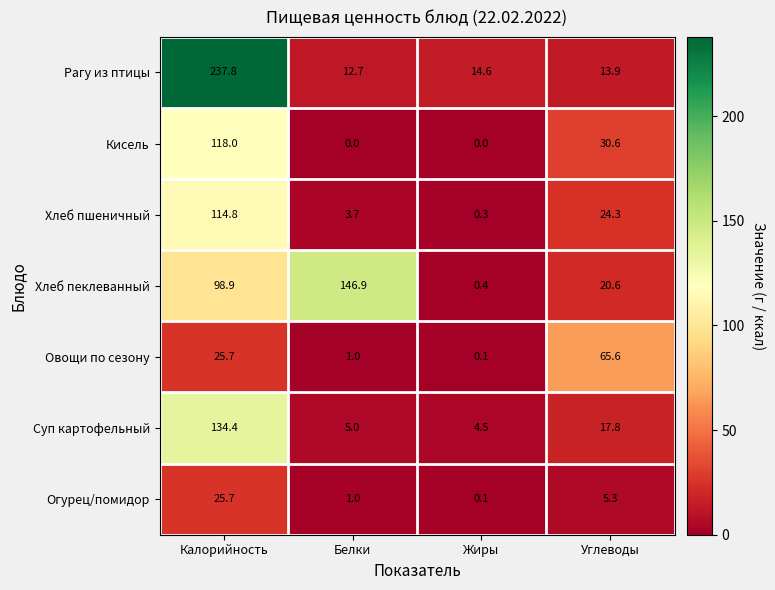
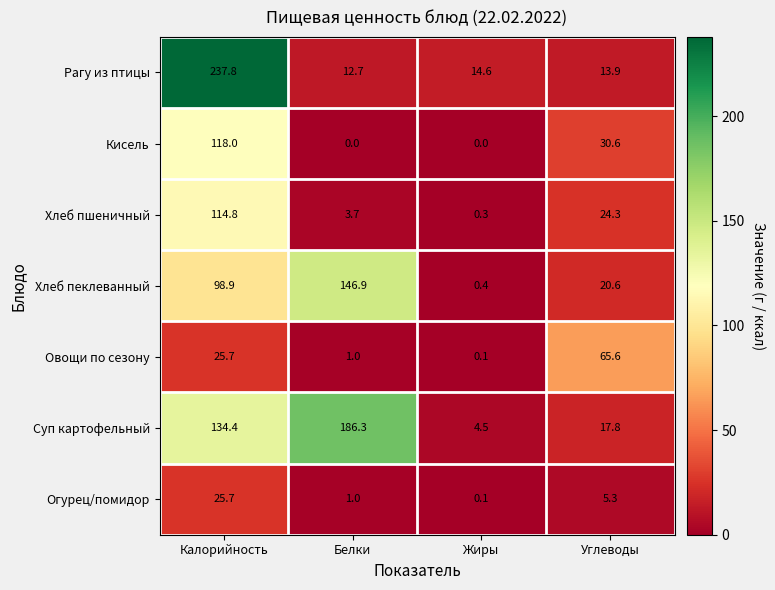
Суп картофельный, Белки: 5.0 -> 186.3
